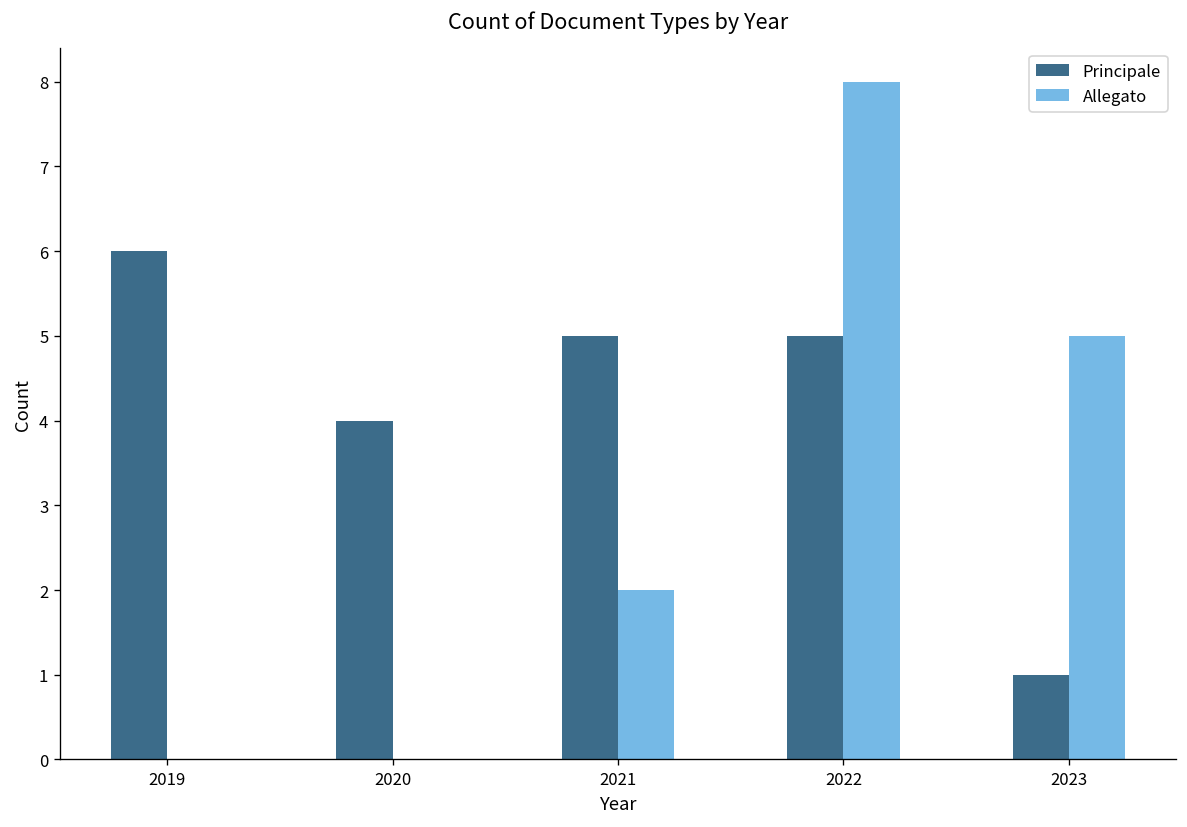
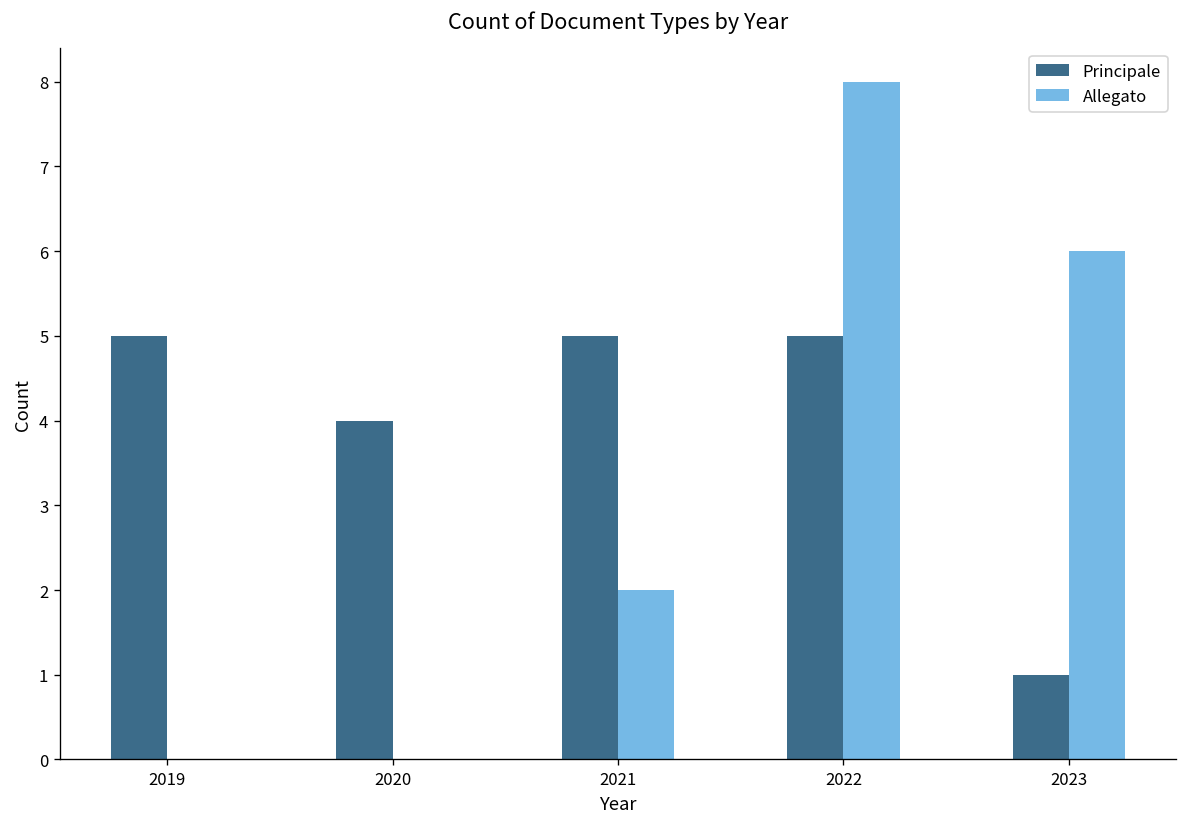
Principale, 2019: 6 -> 5
Allegato, 2023: 5 -> 6
